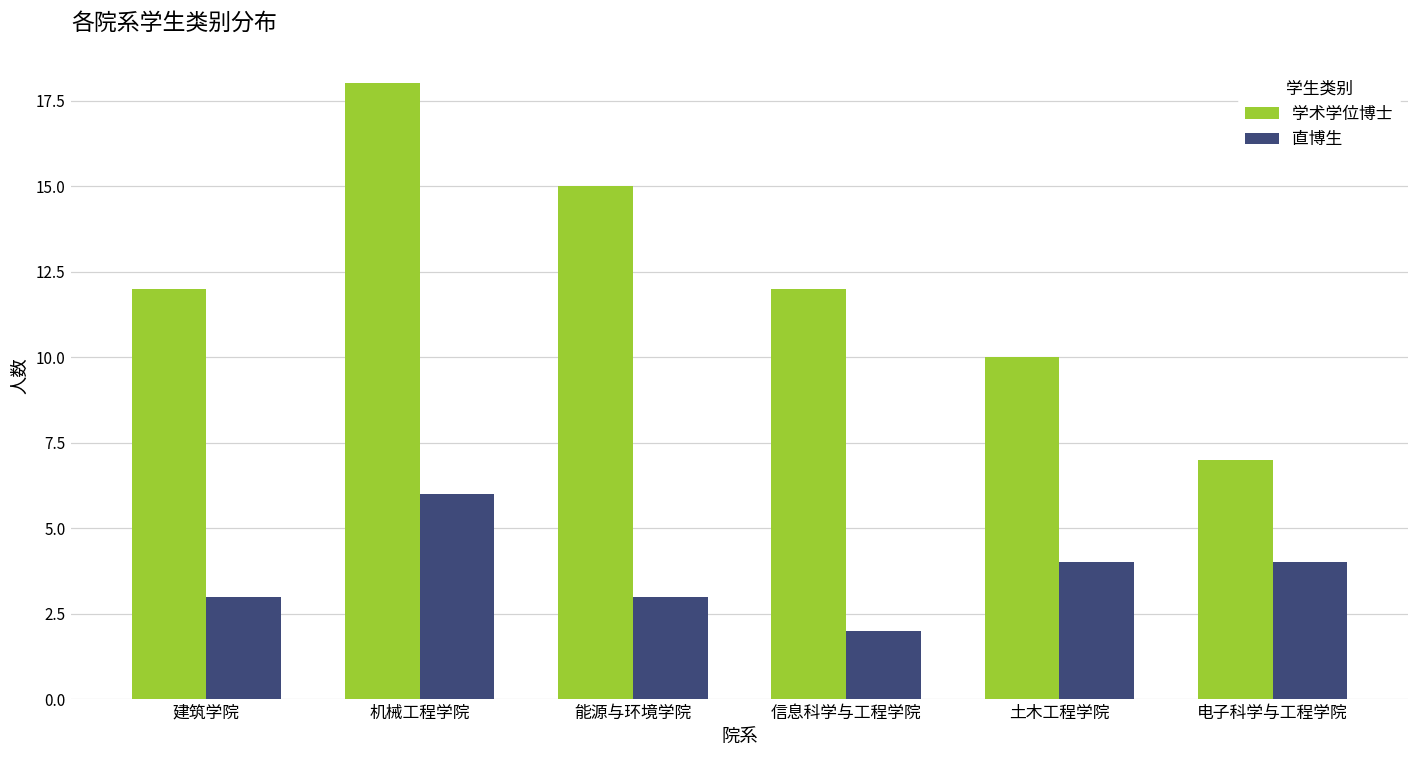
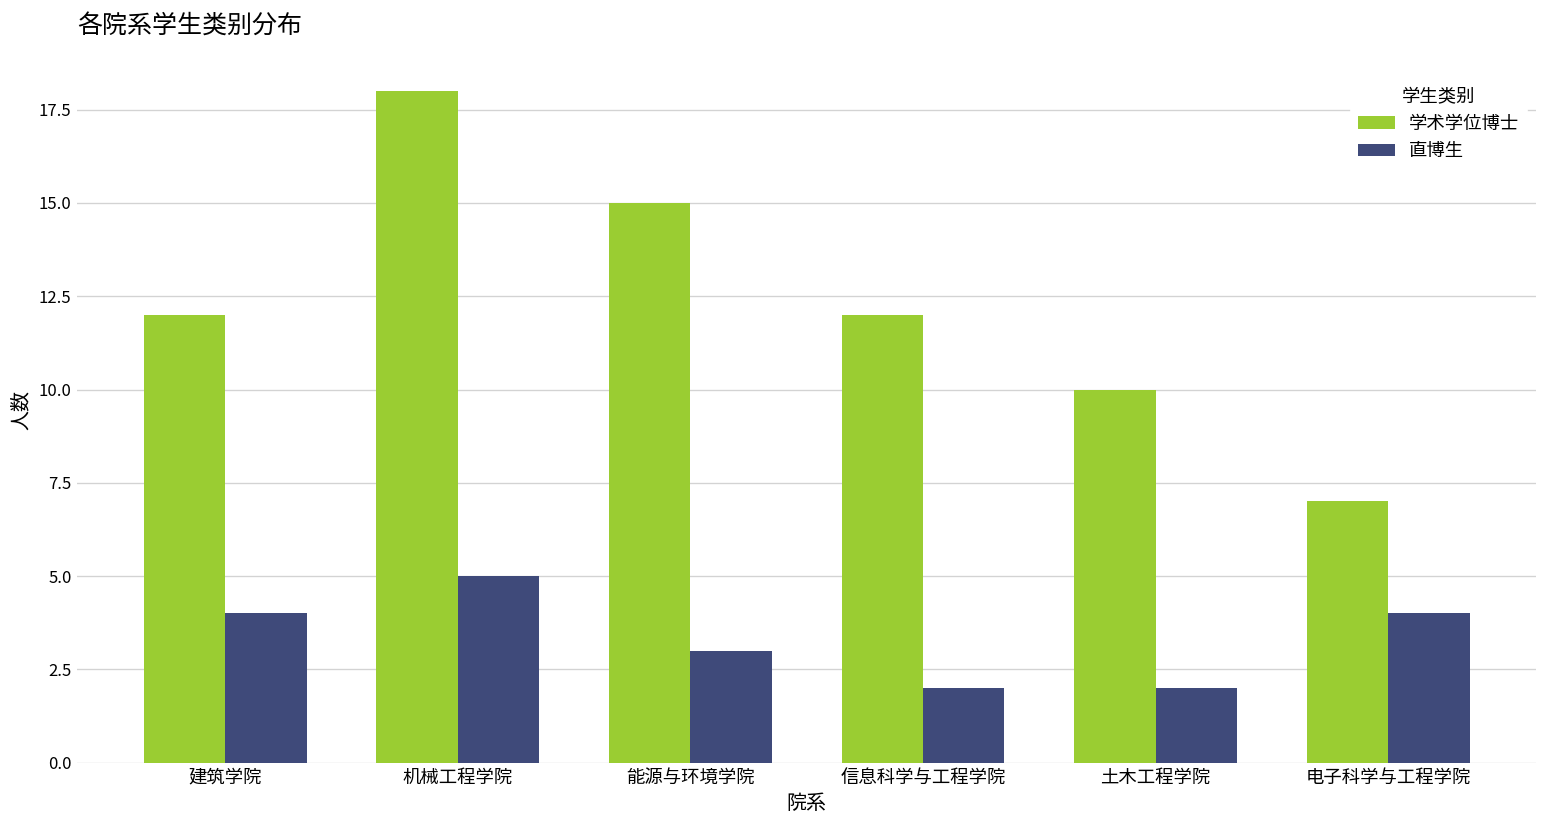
直博生, 建筑学院: 3 -> 4
直博生, 机械工程学院: 6 -> 5
直博生, 土木工程学院: 4 -> 2
